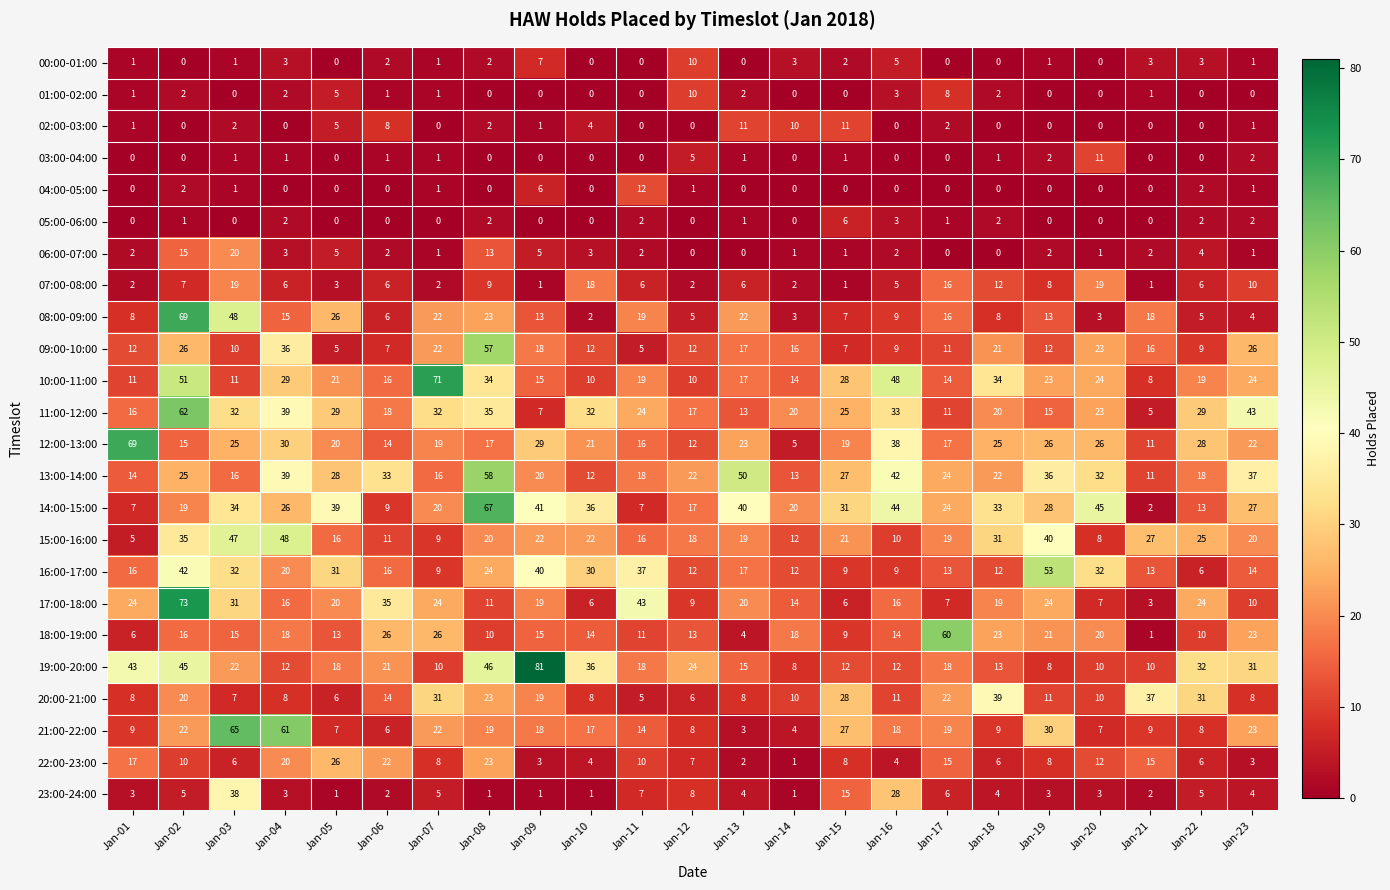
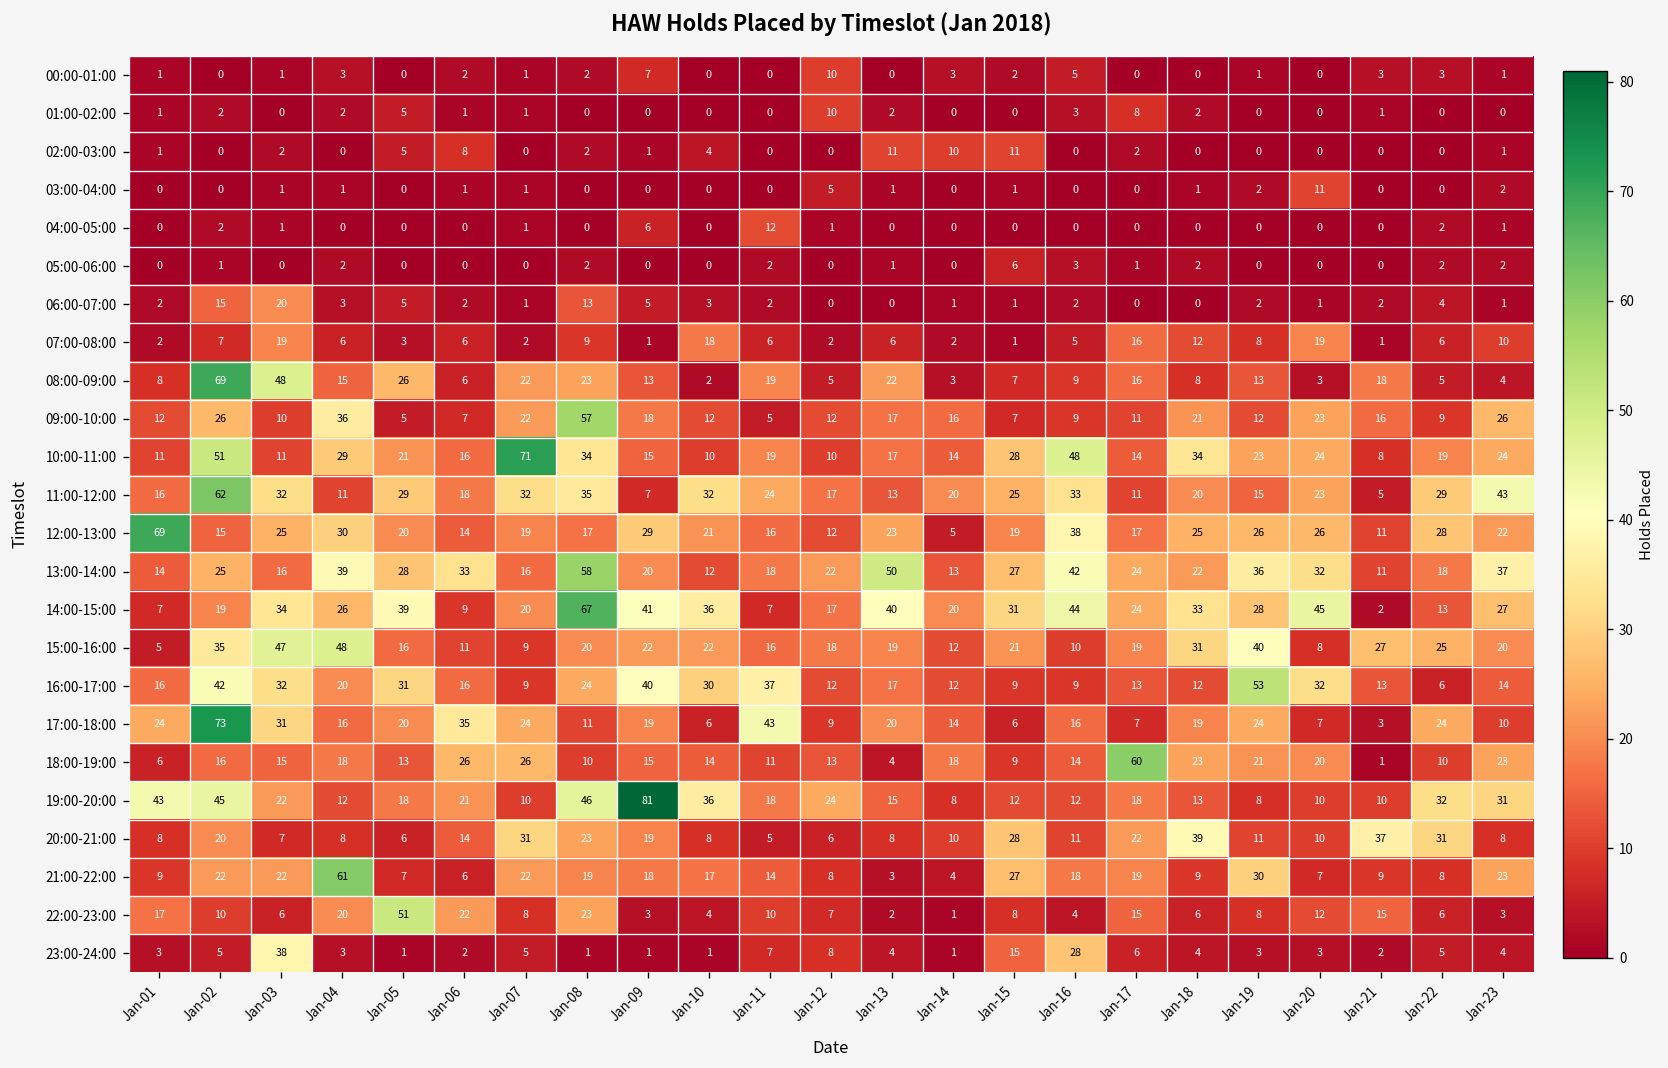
11:00-12:00, Jan-04: 39 -> 11
21:00-22:00, Jan-03: 65 -> 22
22:00-23:00, Jan-05: 26 -> 51
